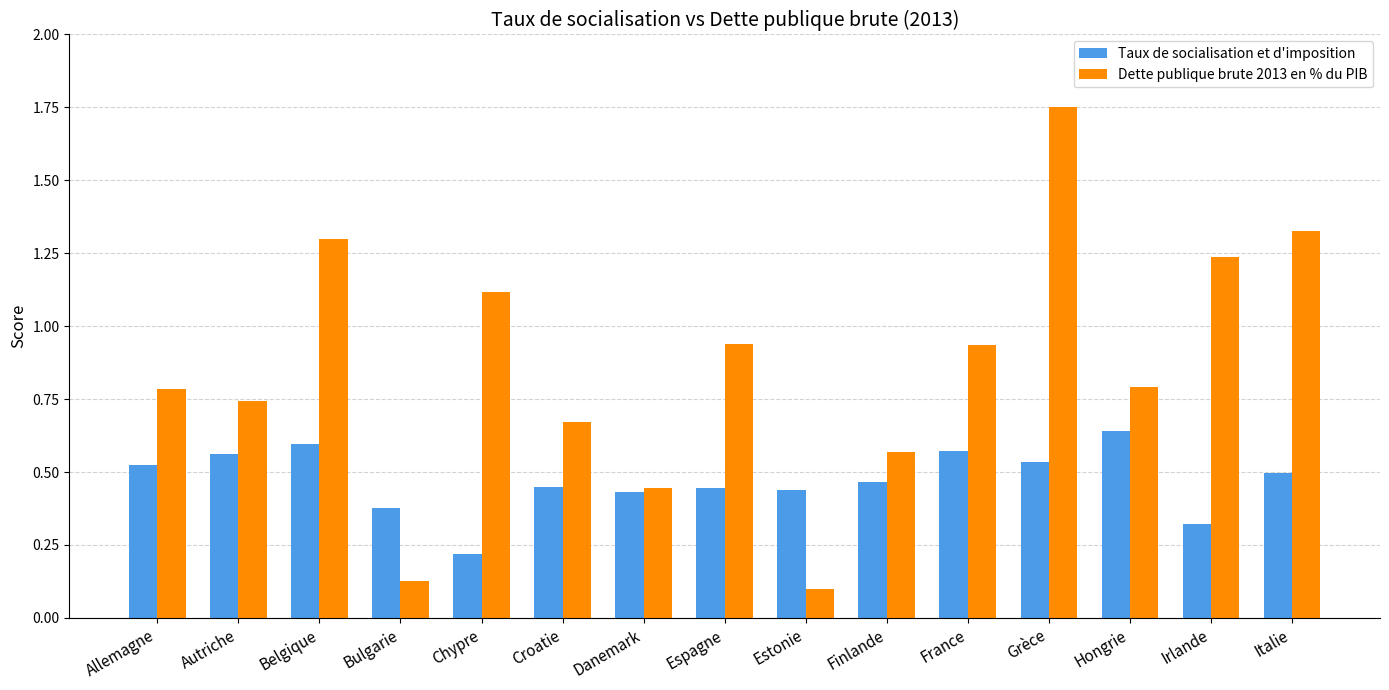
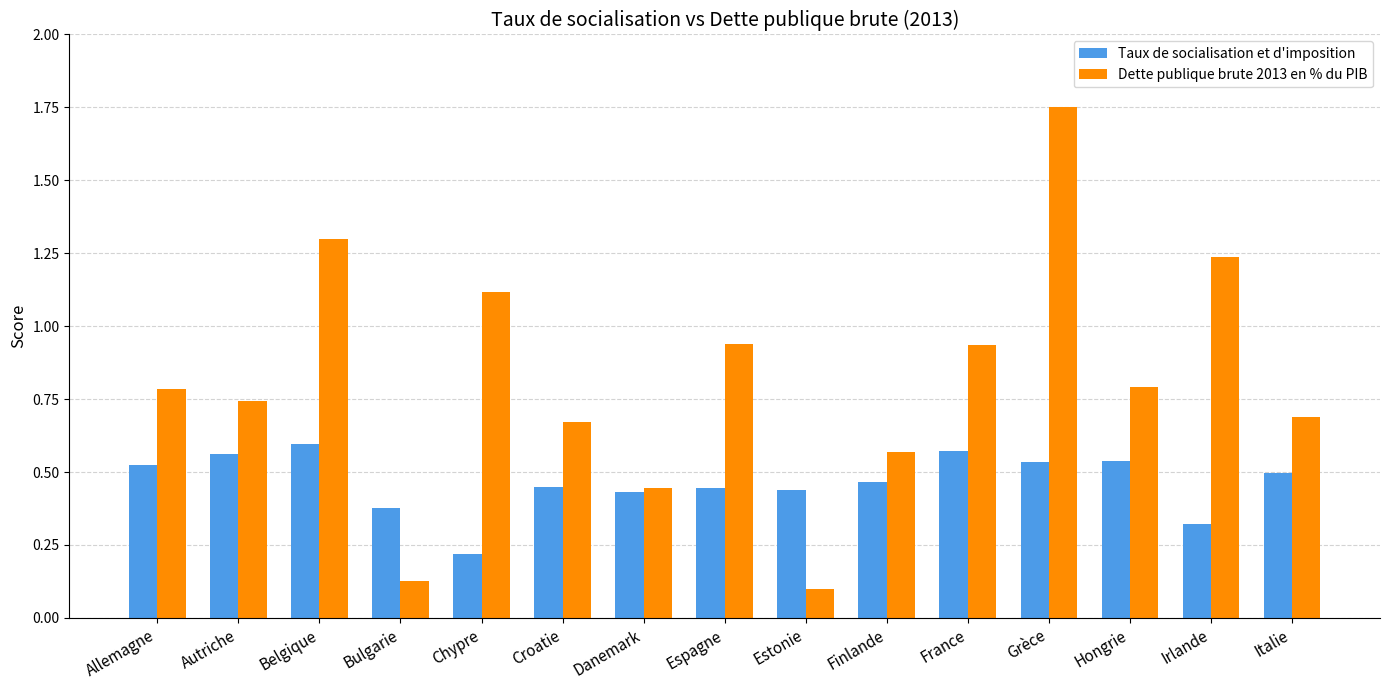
Taux de socialisation et d'imposition, Hongrie: 0.64 -> 0.54
Dette publique brute 2013 en % du PIB, Italie: 1.33 -> 0.69
